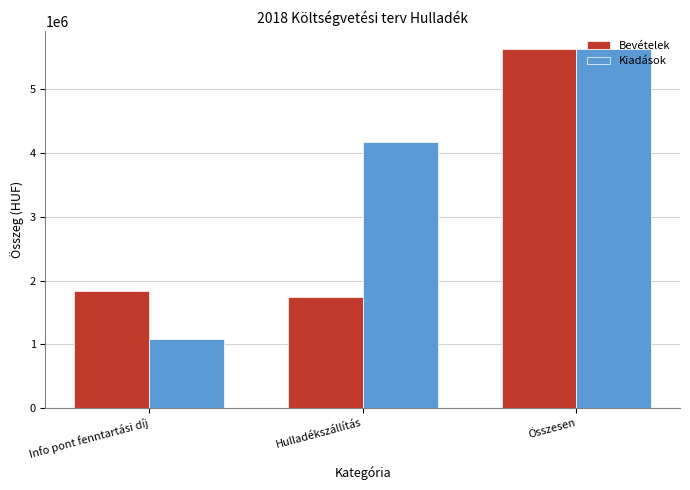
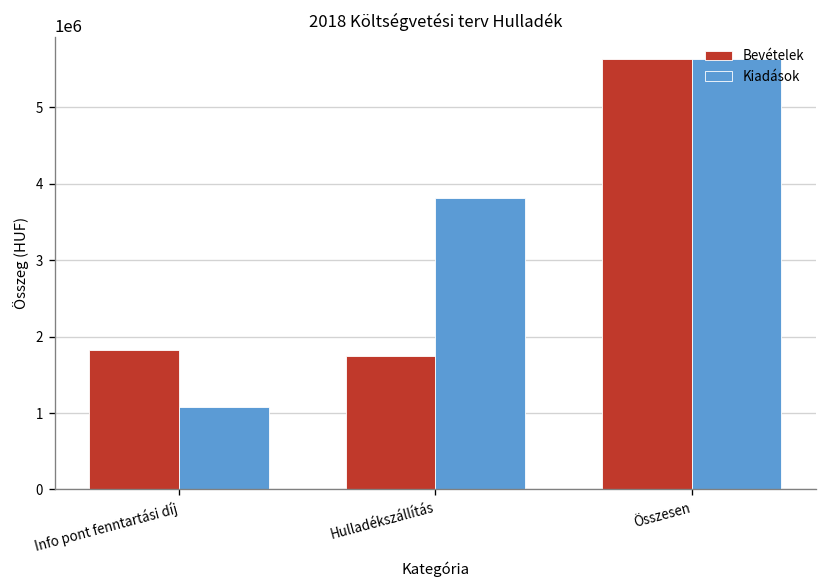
Kiadások, Hulladékszállítás: 4200000 -> 3800000
